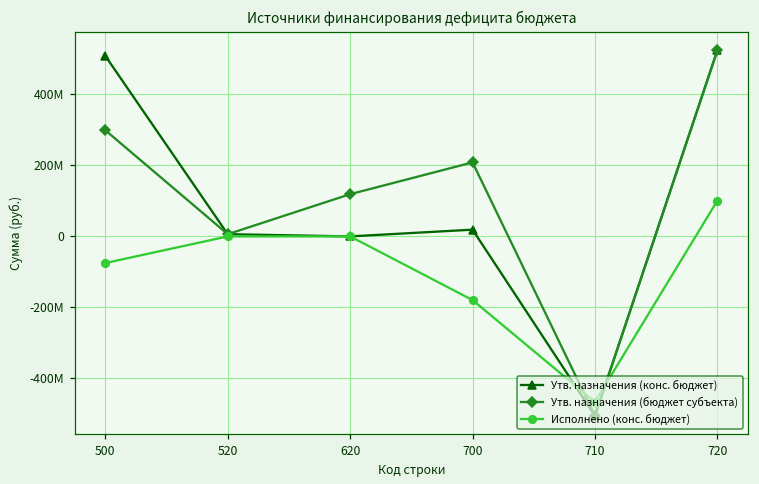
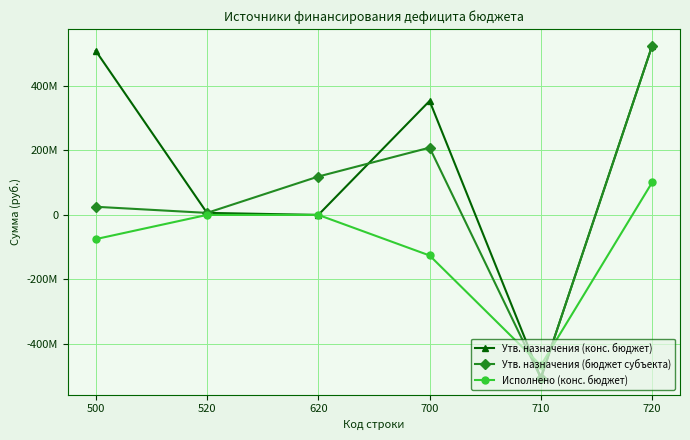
Утв. назначения (бюджет субъекта), 500: 300000000 -> 30000000
Утв. назначения (конс. бюджет), 700: 20000000 -> 350000000
Исполнено (конс. бюджет), 700: -180000000 -> -130000000
